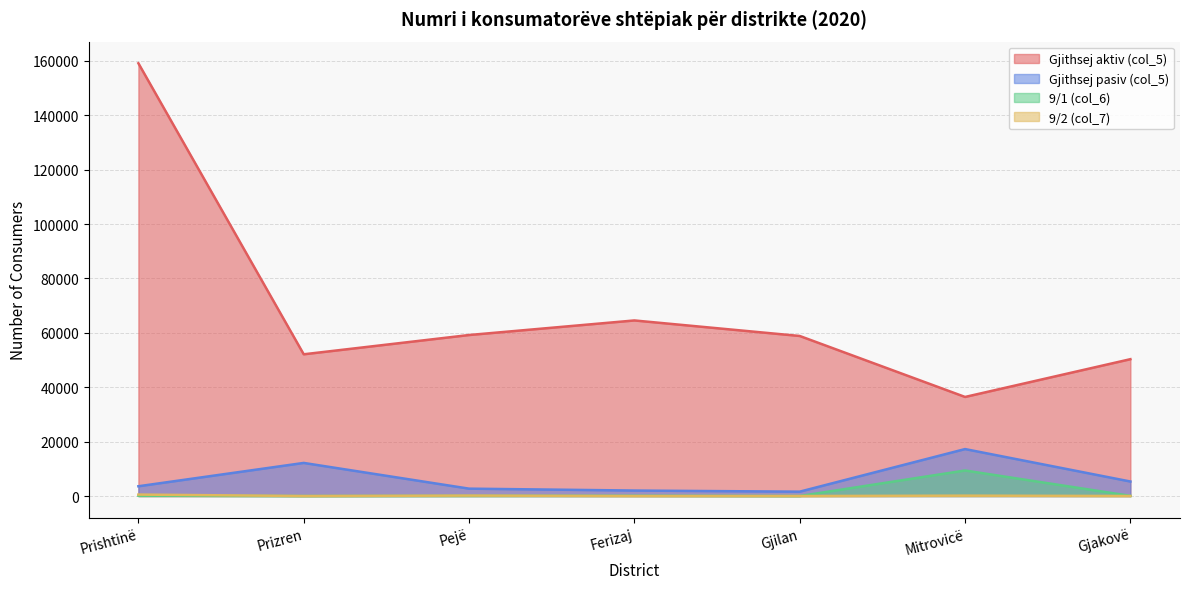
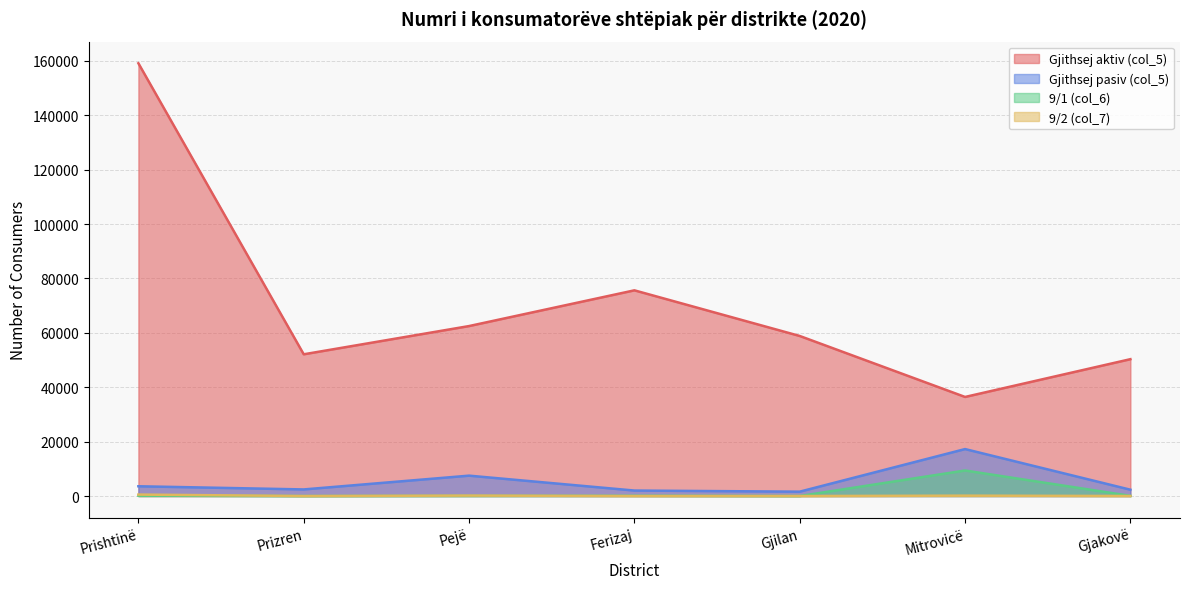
Gjithsej pasiv (col_5), Prizren: 12000 -> 2000
Gjithsej aktiv (col_5), Pejë: 59000 -> 63000
Gjithsej pasiv (col_5), Pejë: 3000 -> 7000
Gjithsej aktiv (col_5), Ferizaj: 65000 -> 76000
Gjithsej pasiv (col_5), Gjakovë: 5000 -> 2000
